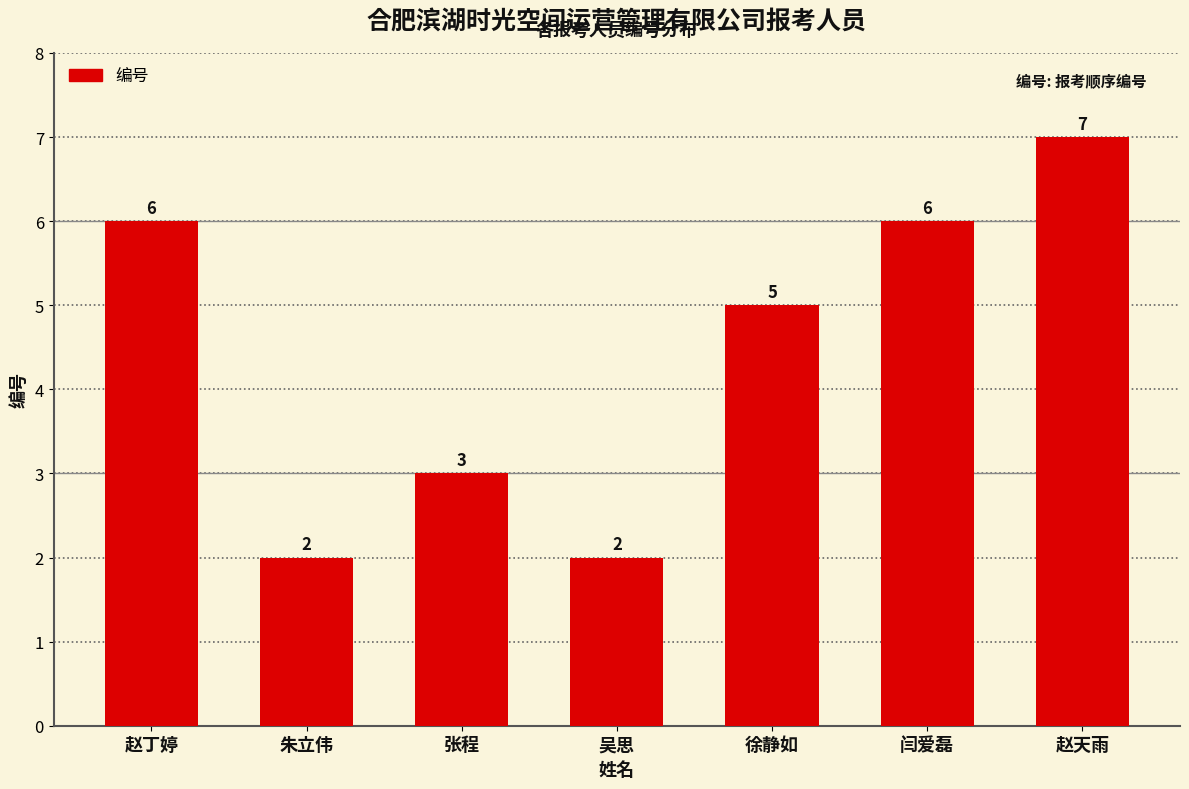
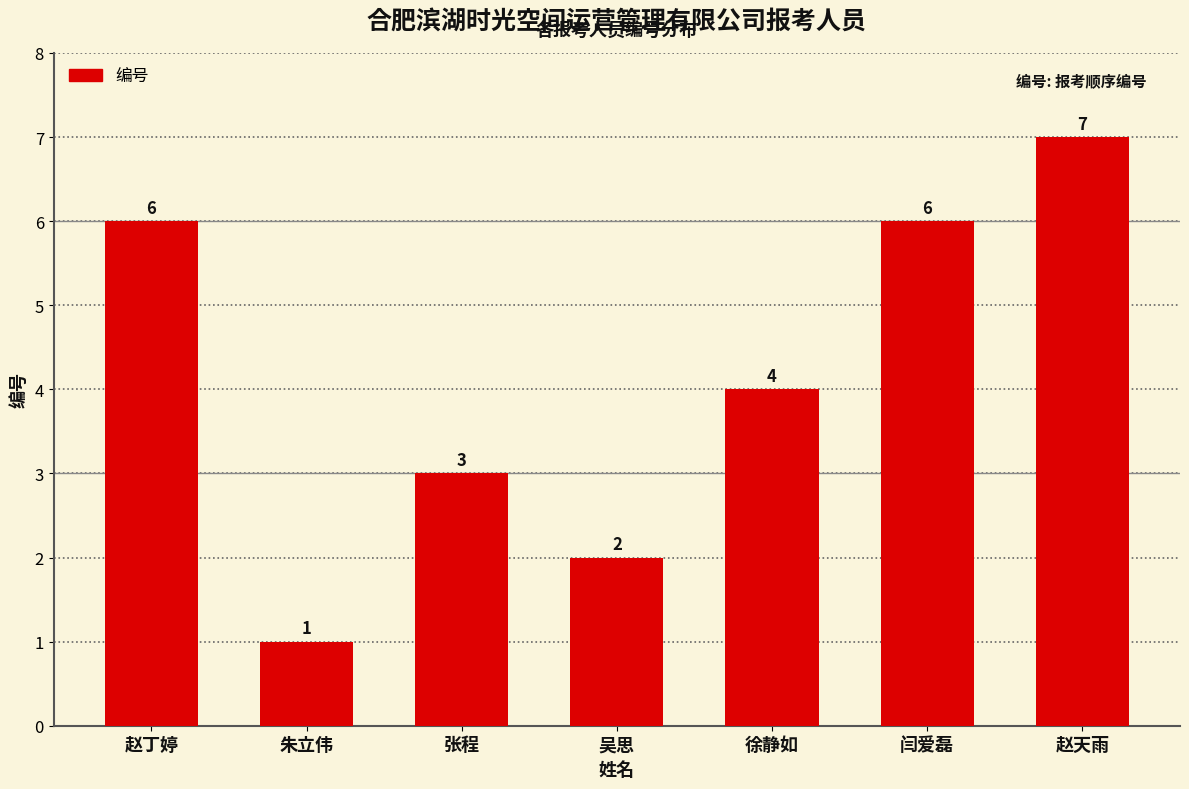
朱立伟: 2 -> 1
徐静如: 5 -> 4
